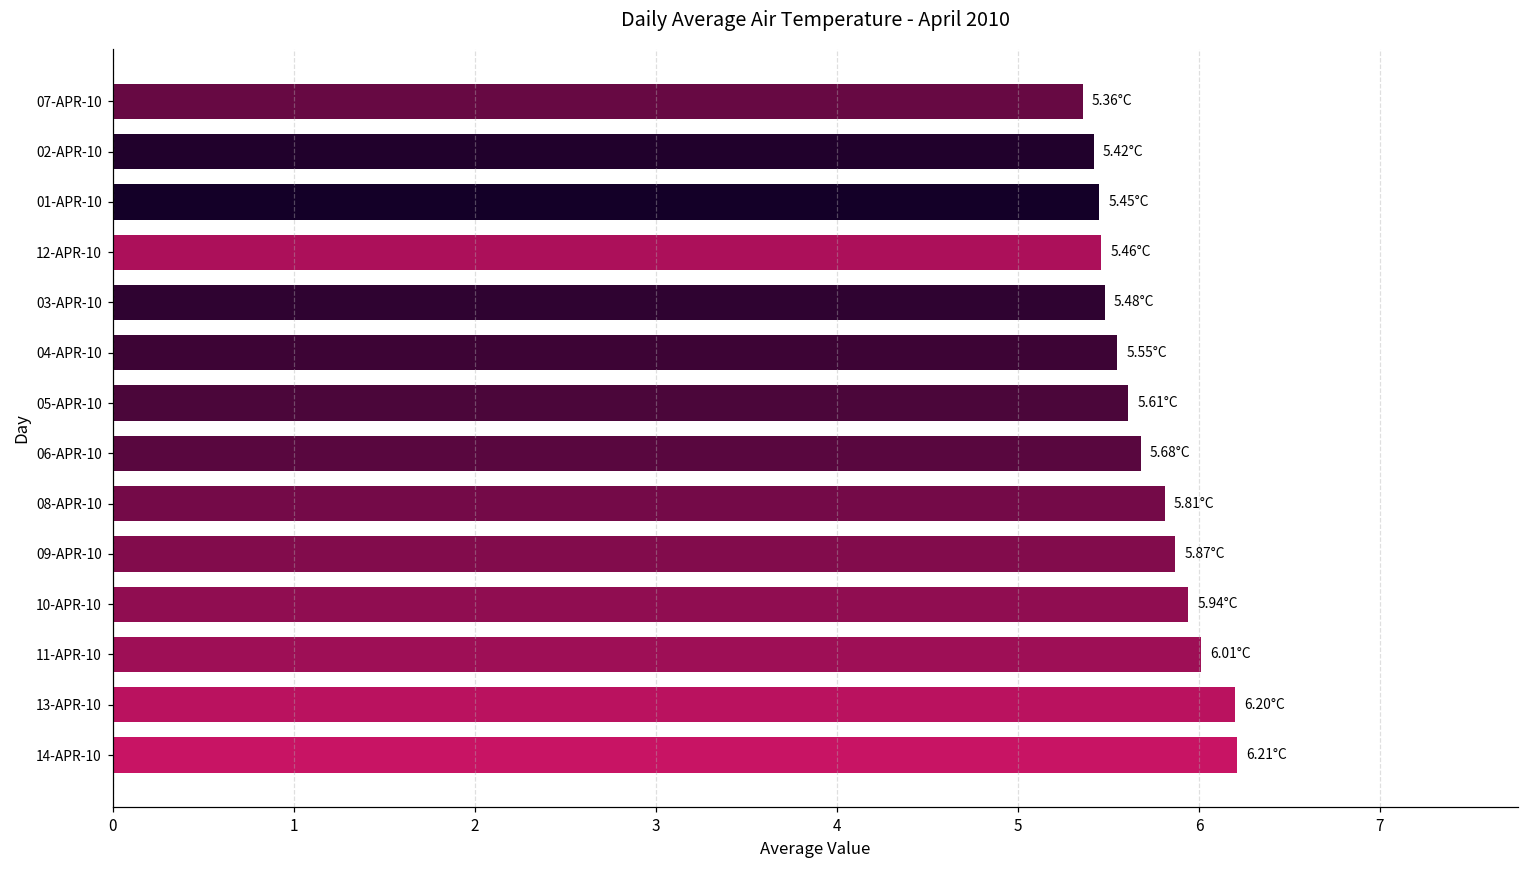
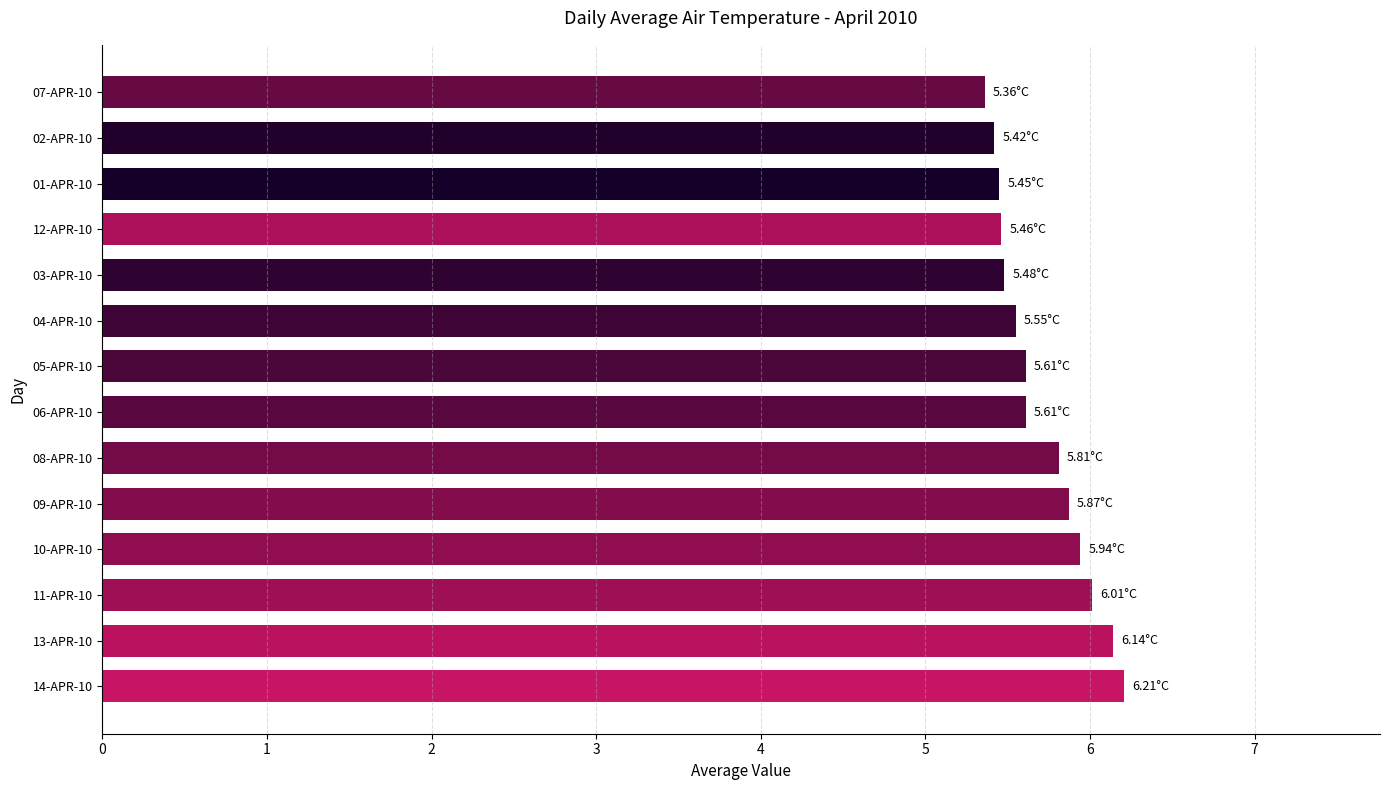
06-APR-10: 5.68°C -> 5.61°C
13-APR-10: 6.20°C -> 6.14°C
